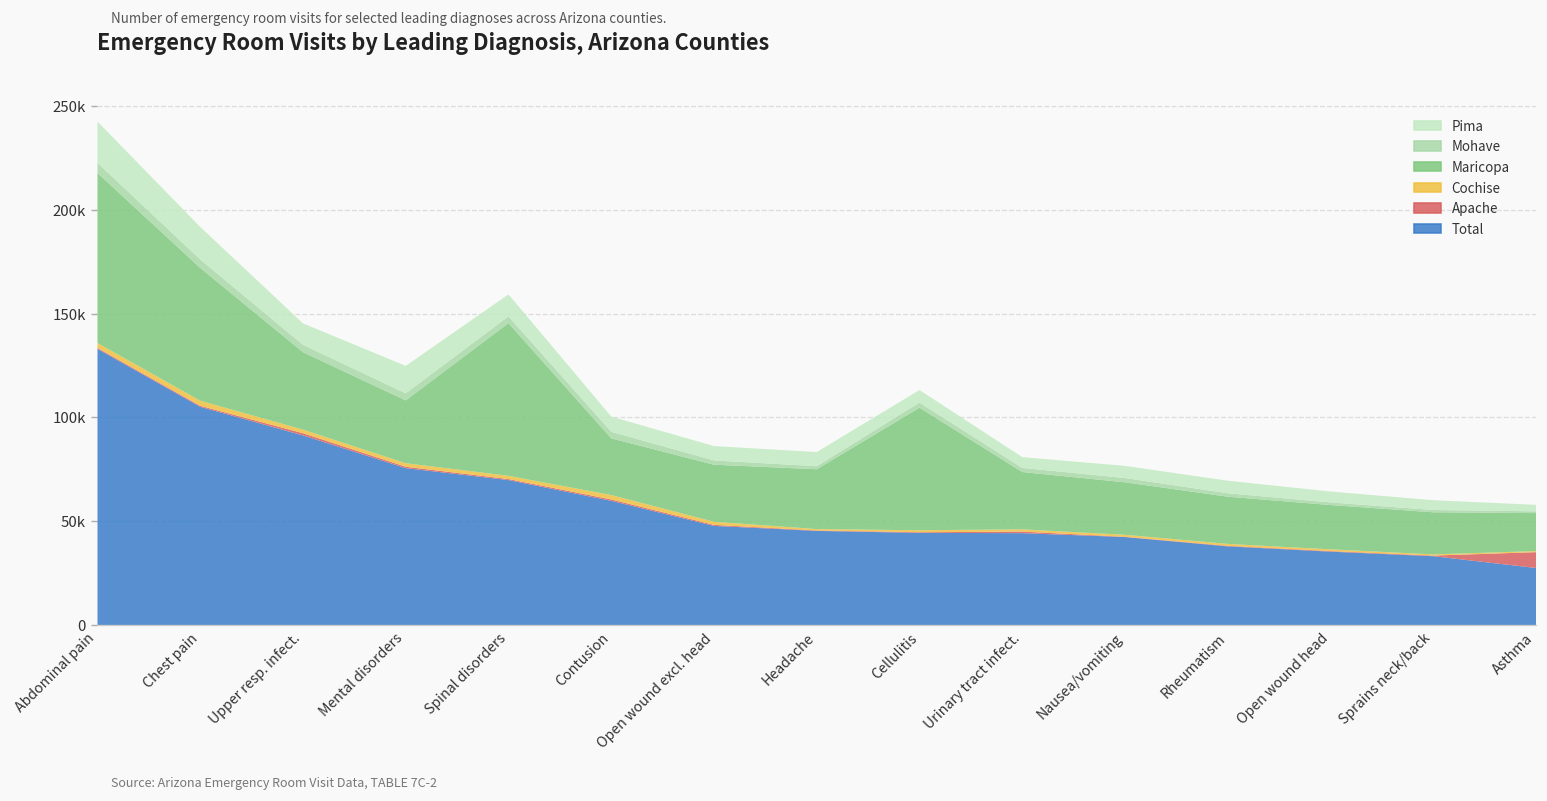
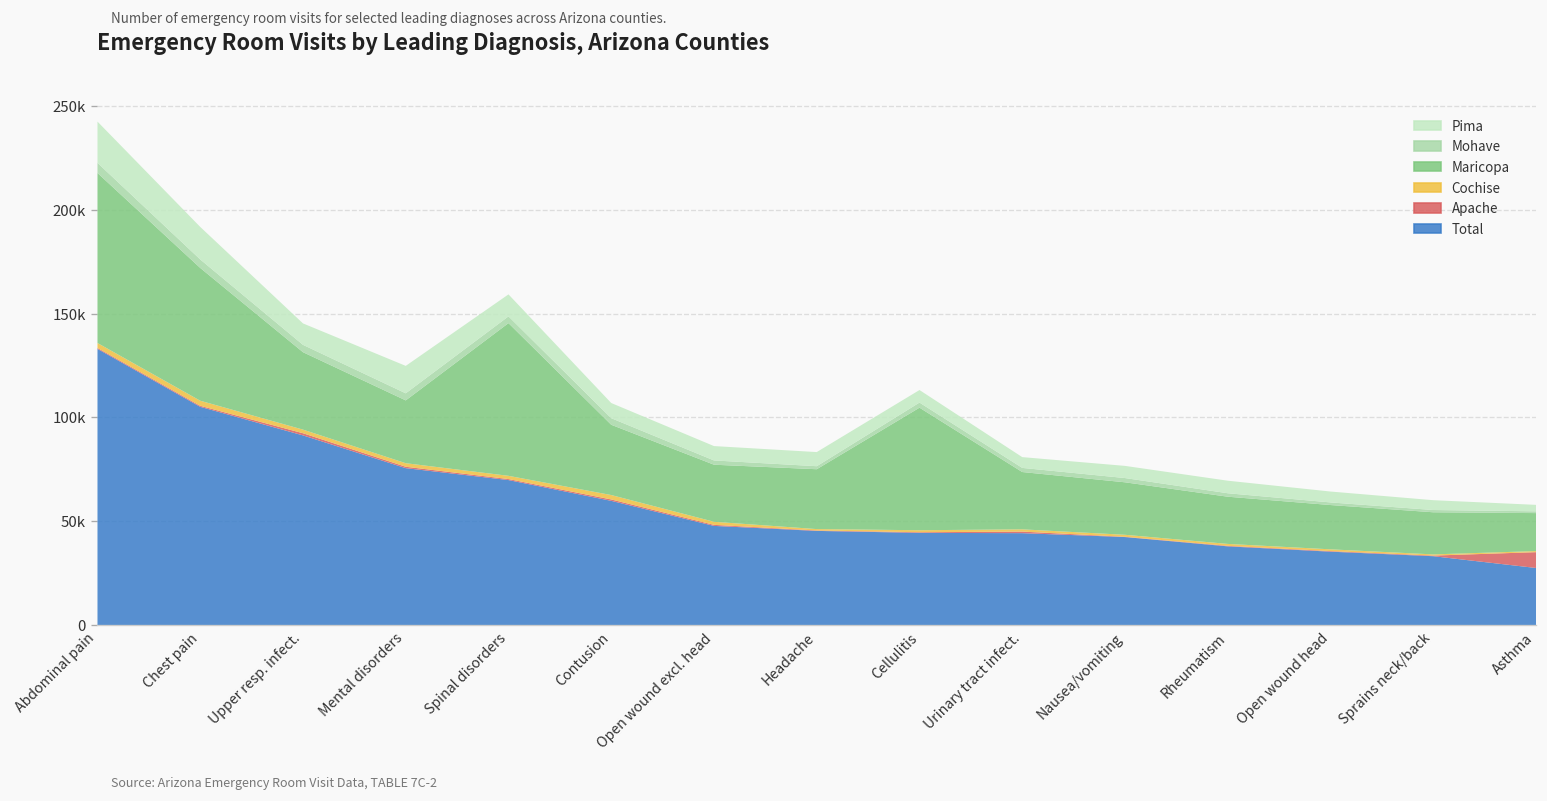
Maricopa, Contusion: 27000 -> 34000
